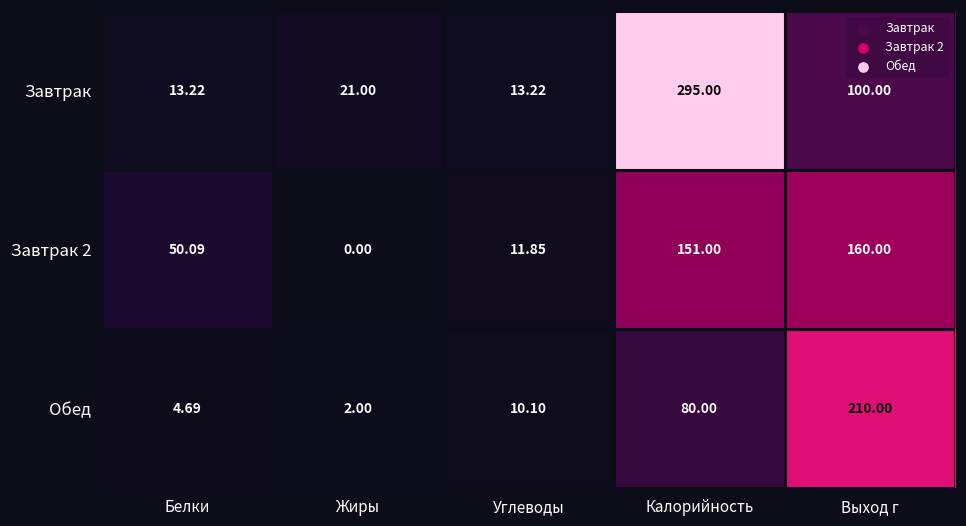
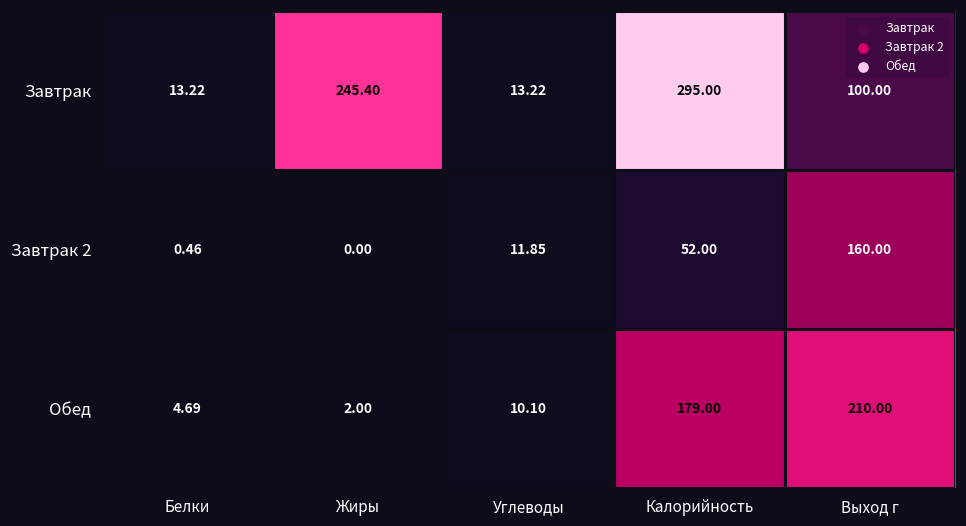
Завтрак, Жиры: 21.00 -> 245.40
Завтрак 2, Белки: 50.09 -> 0.46
Завтрак 2, Калорийность: 151.00 -> 52.00
Обед, Калорийность: 80.00 -> 179.00
